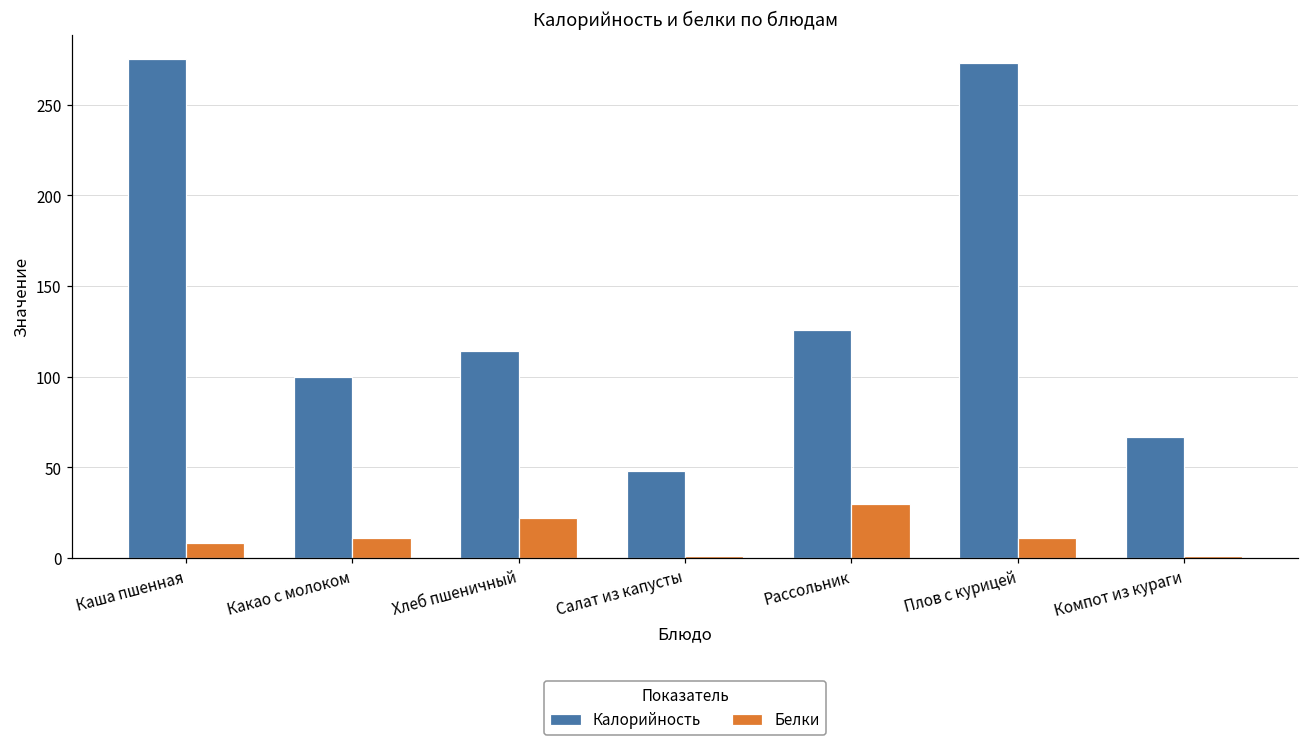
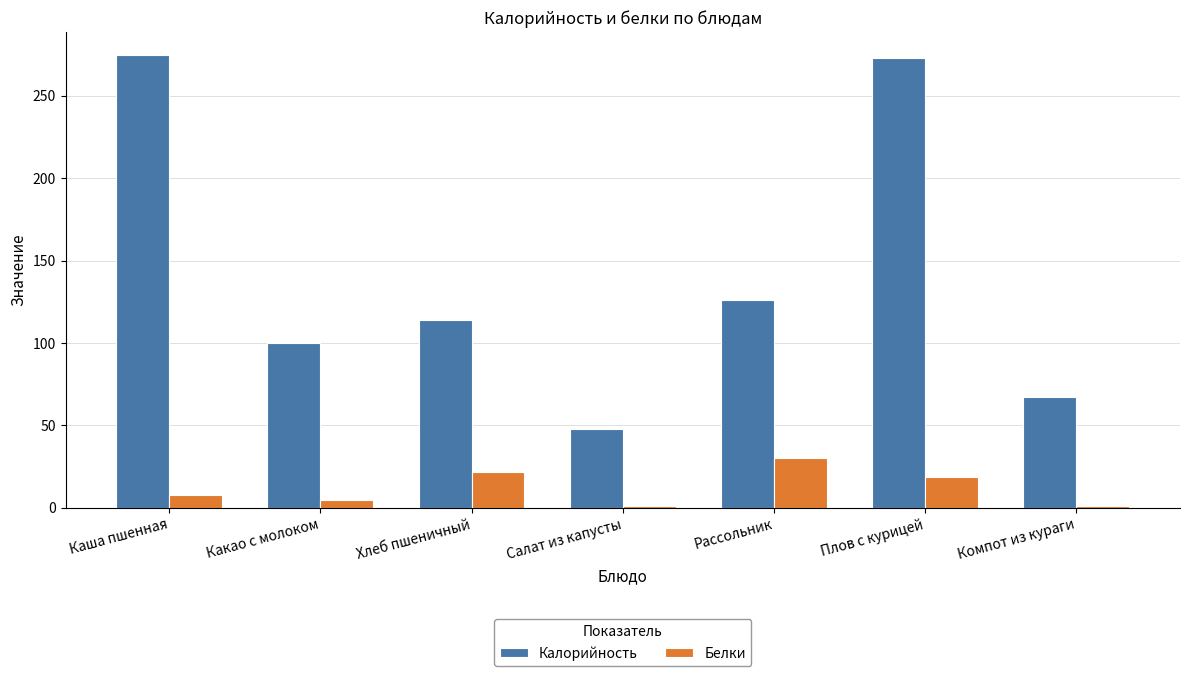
Белки, Какао с молоком: 11 -> 5
Белки, Плов с курицей: 11 -> 19
